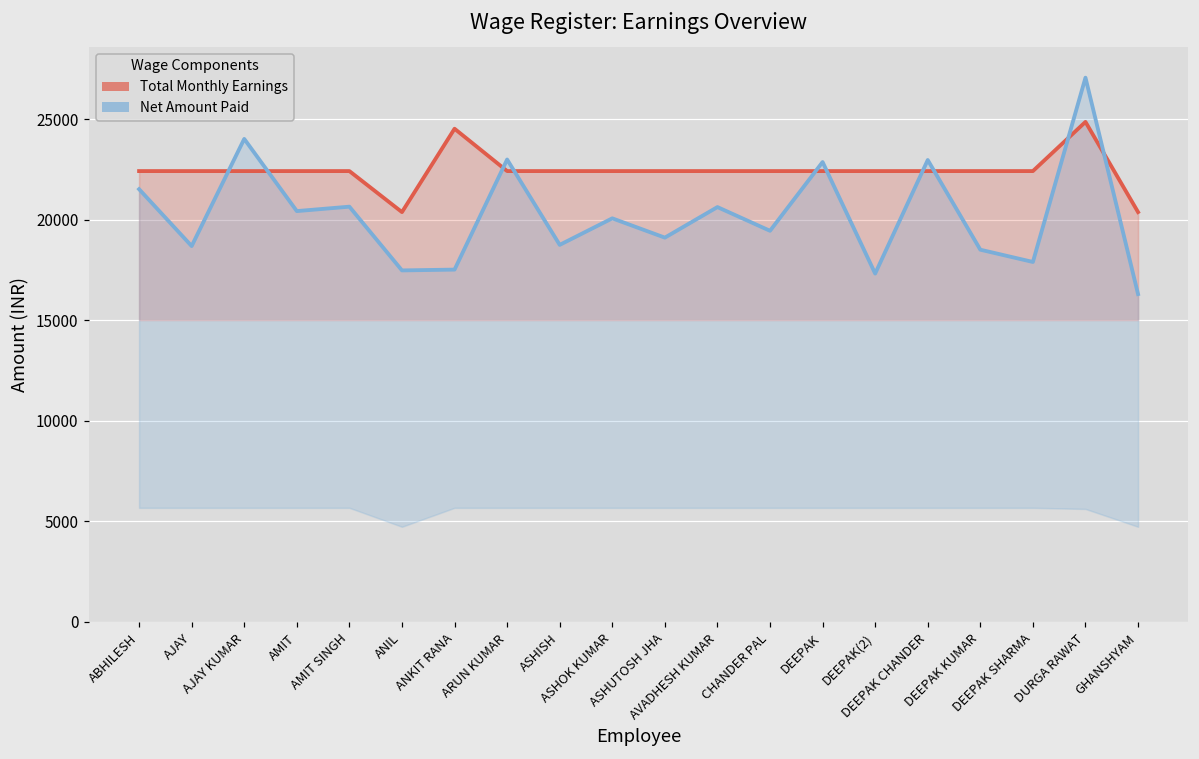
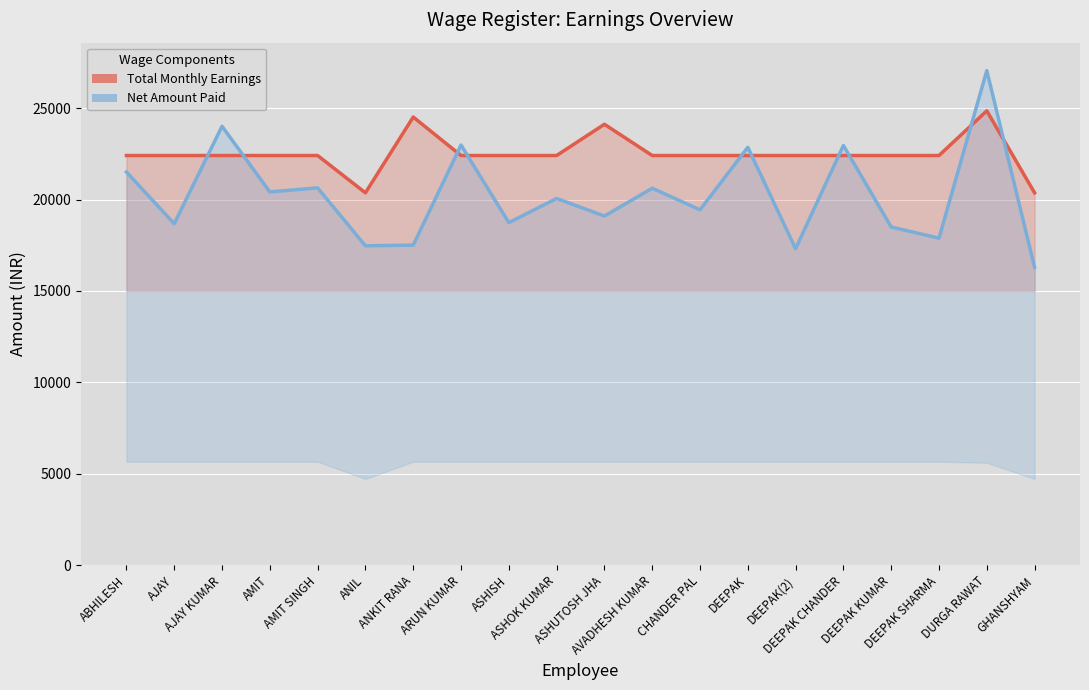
Total Monthly Earnings, ASHUTOSH JHA: 22400 -> 24100
